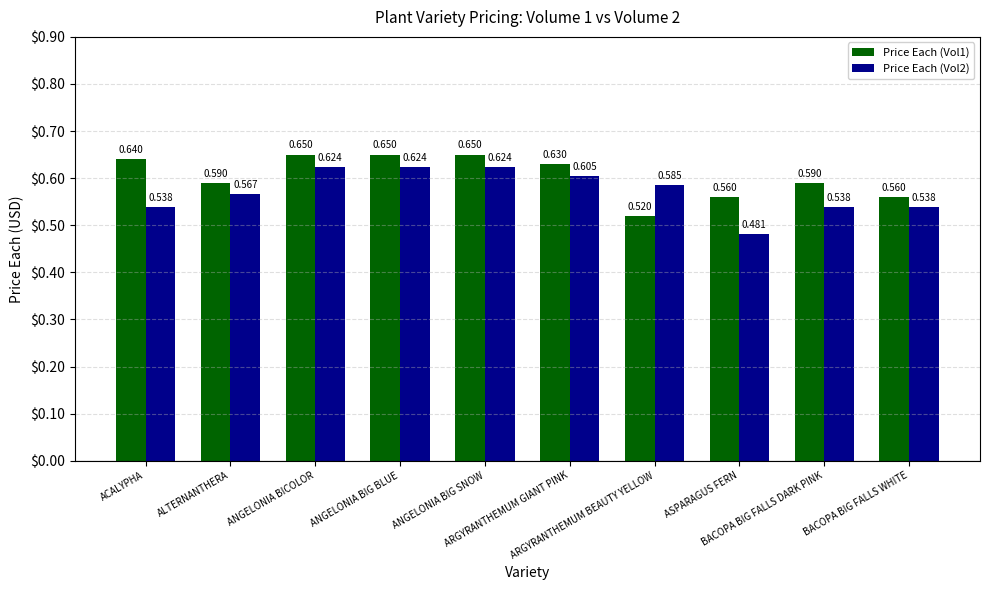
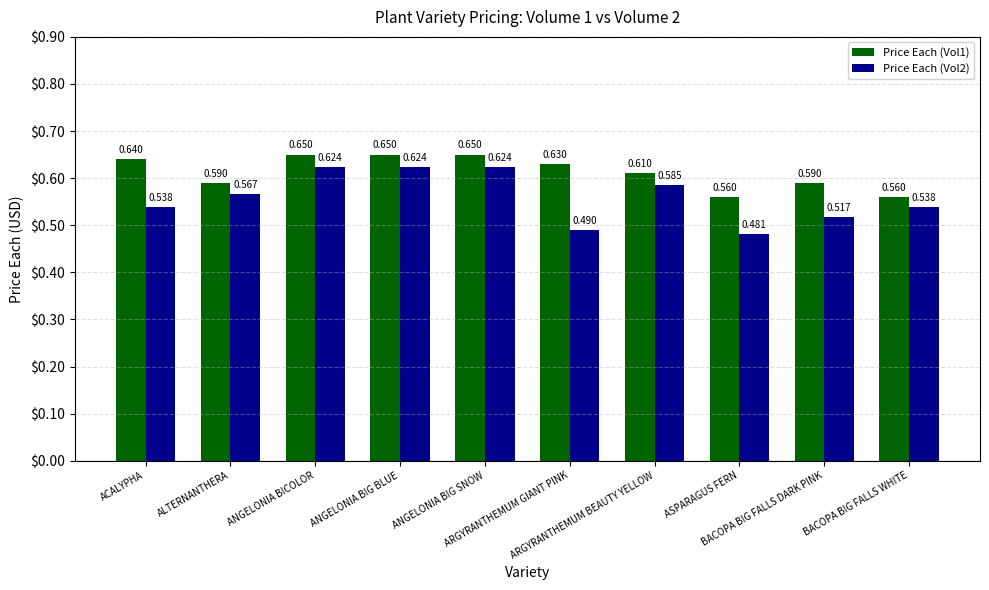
Price Each (Vol2), ARGYRANTHEMUM GIANT PINK: 0.605 -> 0.490
Price Each (Vol1), ARGYRANTHEMUM BEAUTY YELLOW: 0.520 -> 0.610
Price Each (Vol2), BACOPA BIG FALLS DARK PINK: 0.538 -> 0.517
